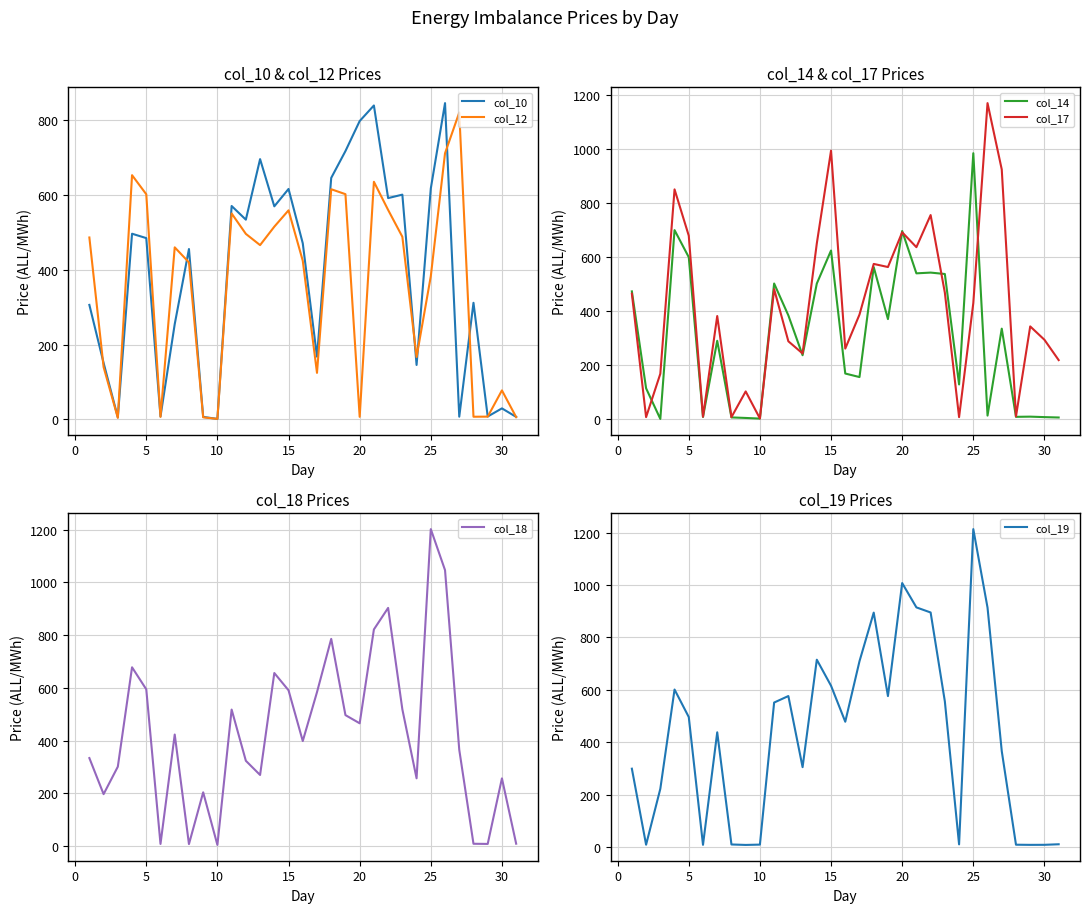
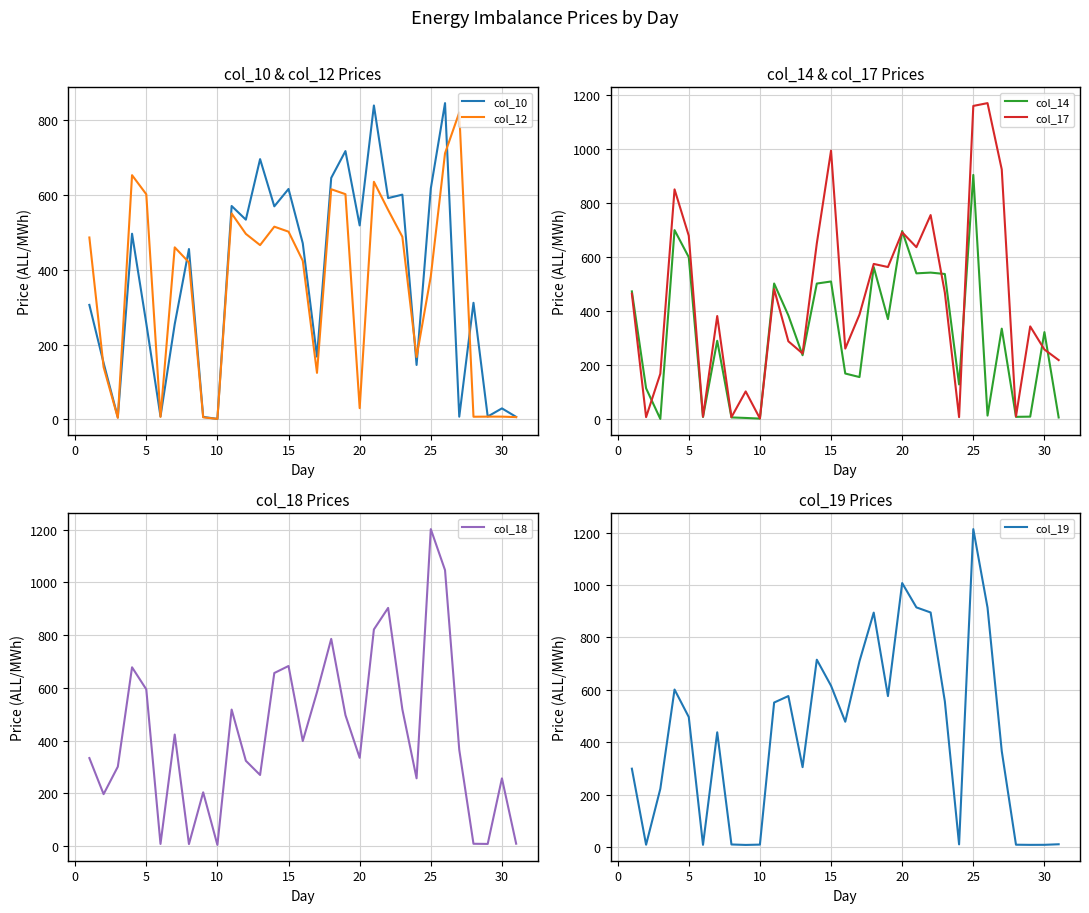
col_10 & col_12 Prices, col_10, 5: 480 -> 260
col_10 & col_12 Prices, col_12, 15: 560 -> 500
col_10 & col_12 Prices, col_10, 20: 800 -> 520
col_10 & col_12 Prices, col_12, 20: 10 -> 30
col_10 & col_12 Prices, col_12, 30: 80 -> 10
col_14 & col_17 Prices, col_14, 15: 620 -> 510
col_14 & col_17 Prices, col_14, 25: 980 -> 900
col_14 & col_17 Prices, col_17, 25: 430 -> 1160
col_14 & col_17 Prices, col_14, 30: 10 -> 320
col_14 & col_17 Prices, col_17, 30: 290 -> 260
col_18 Prices, 15: 590 -> 680
col_18 Prices, 20: 470 -> 330
